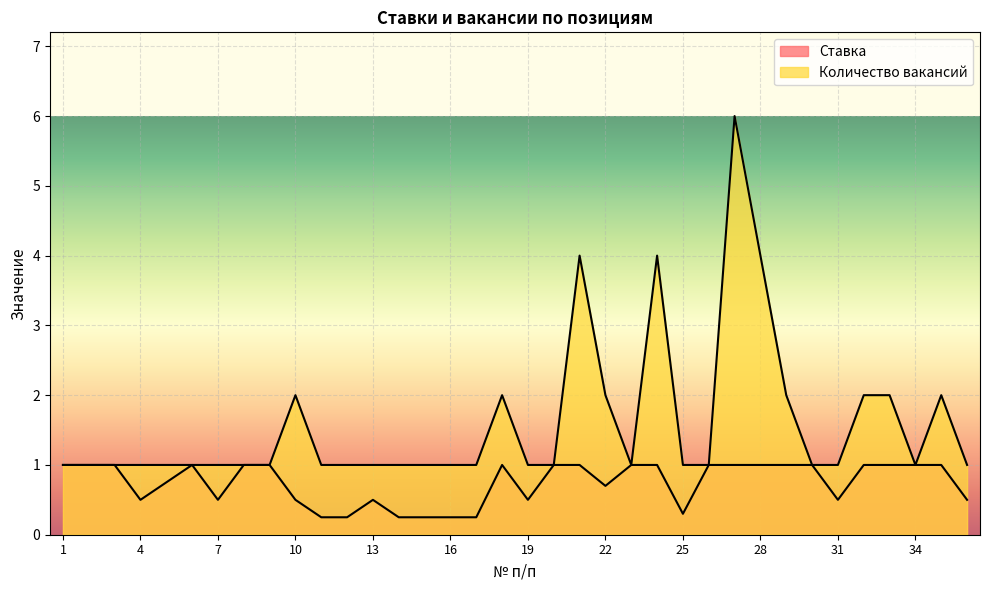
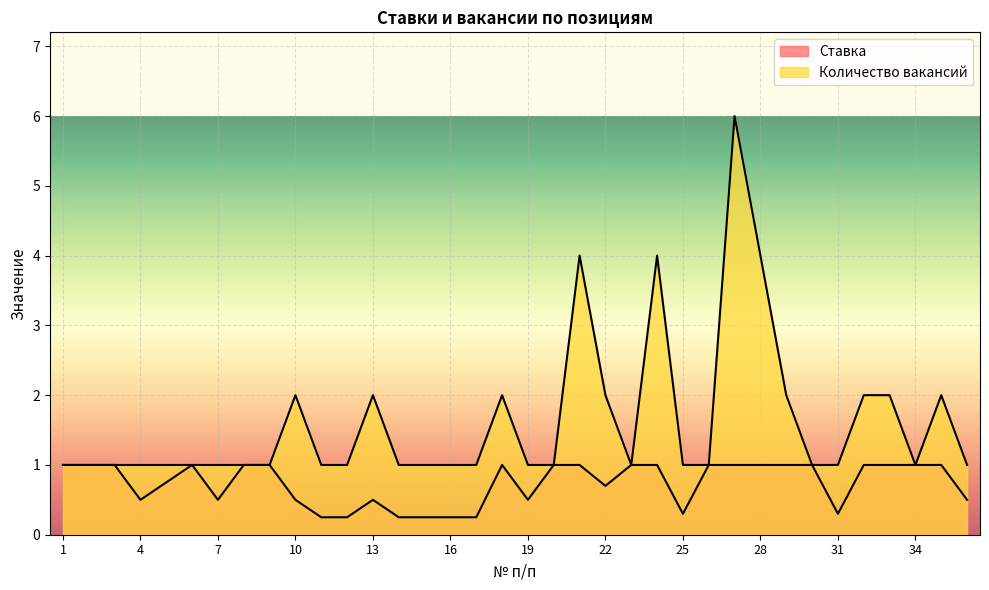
Количество вакансий, 13: 1 -> 2
Ставка, 31: 0.5 -> 0.3
